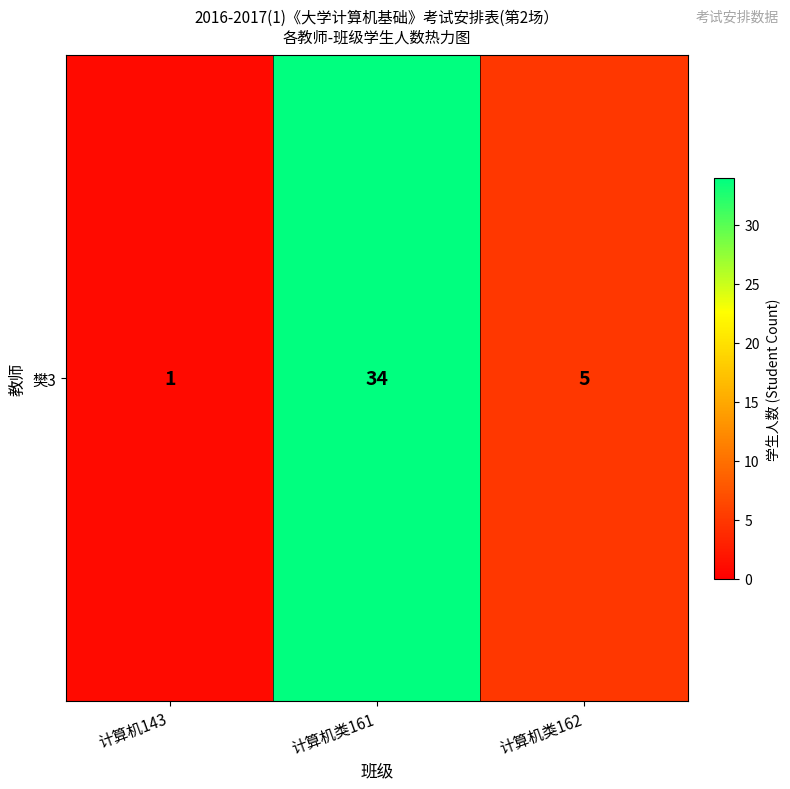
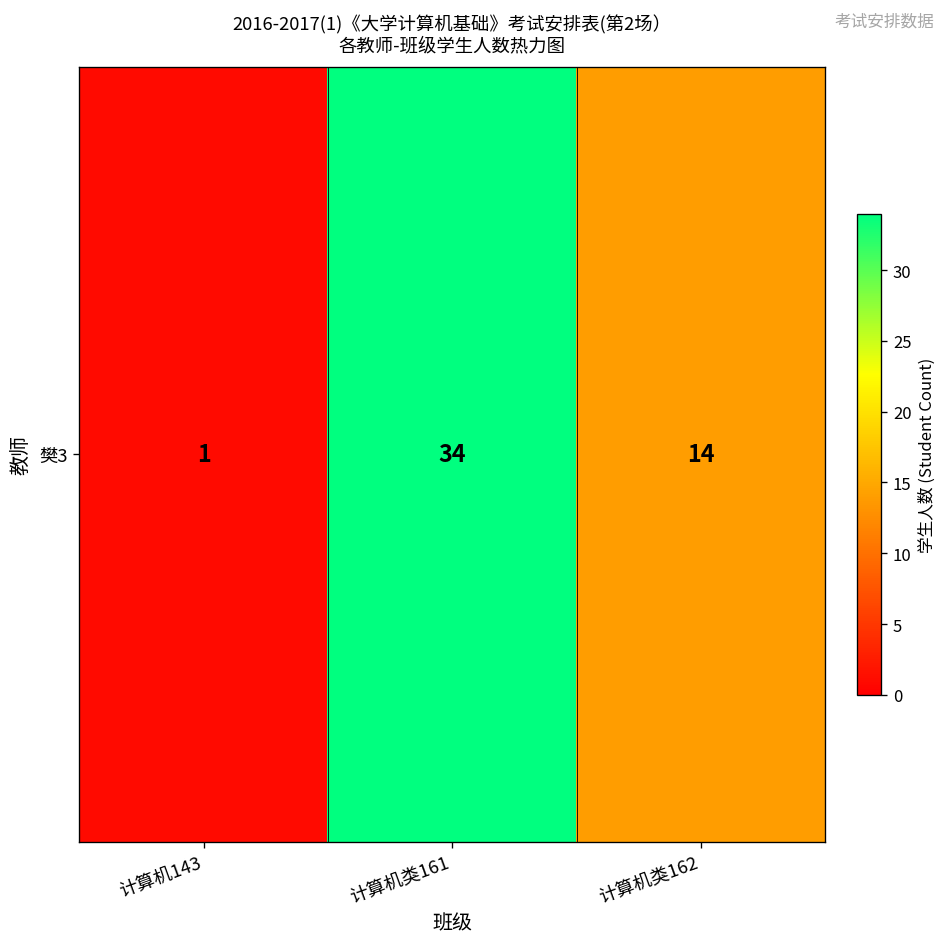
樊3, 计算机类162: 5 -> 14
